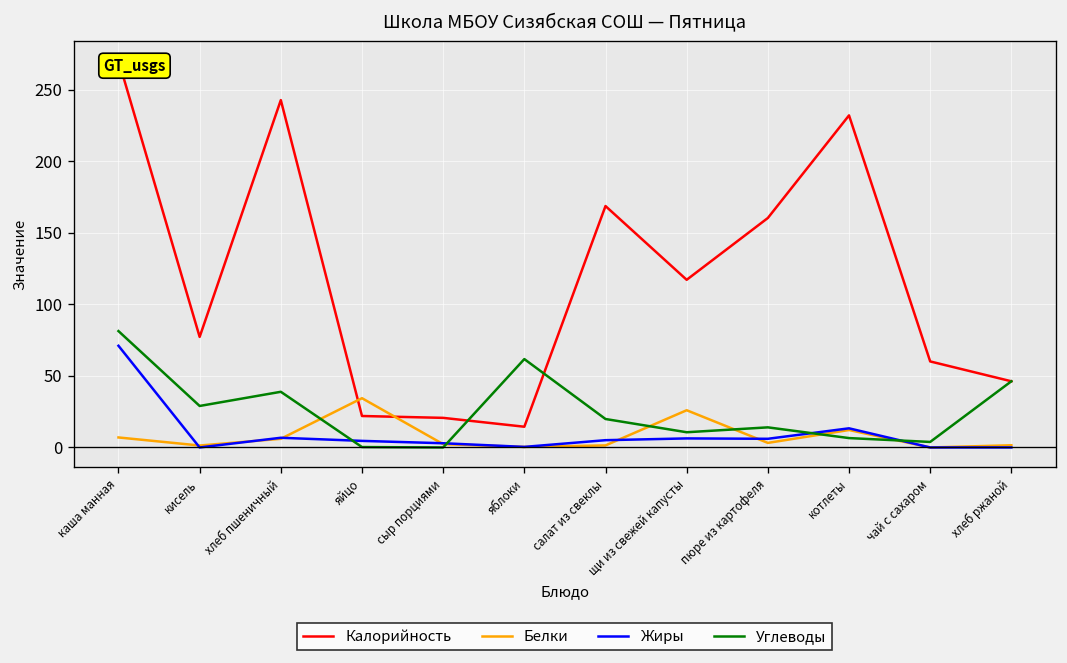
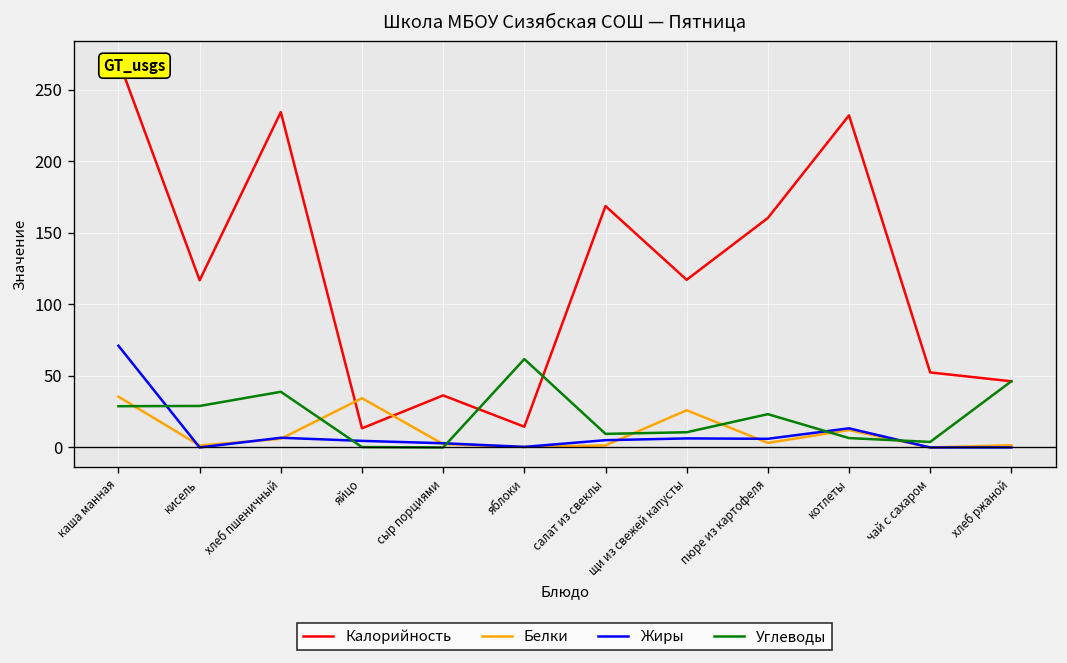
Белки, каша манная: 7 -> 36
Углеводы, каша манная: 81 -> 29
Калорийность, кисель: 77 -> 117
Калорийность, хлеб пшеничный: 243 -> 234
Калорийность, яйцо: 22 -> 13
Калорийность, сыр порциями: 21 -> 36
Углеводы, салат из свеклы: 20 -> 10
Углеводы, пюре из картофеля: 14 -> 23
Калорийность, чай с сахаром: 60 -> 52
